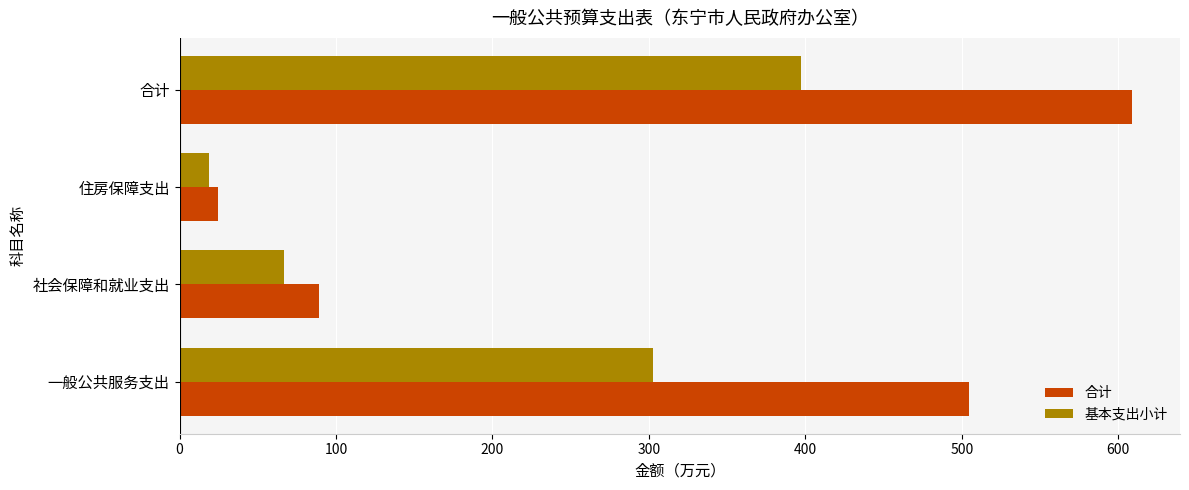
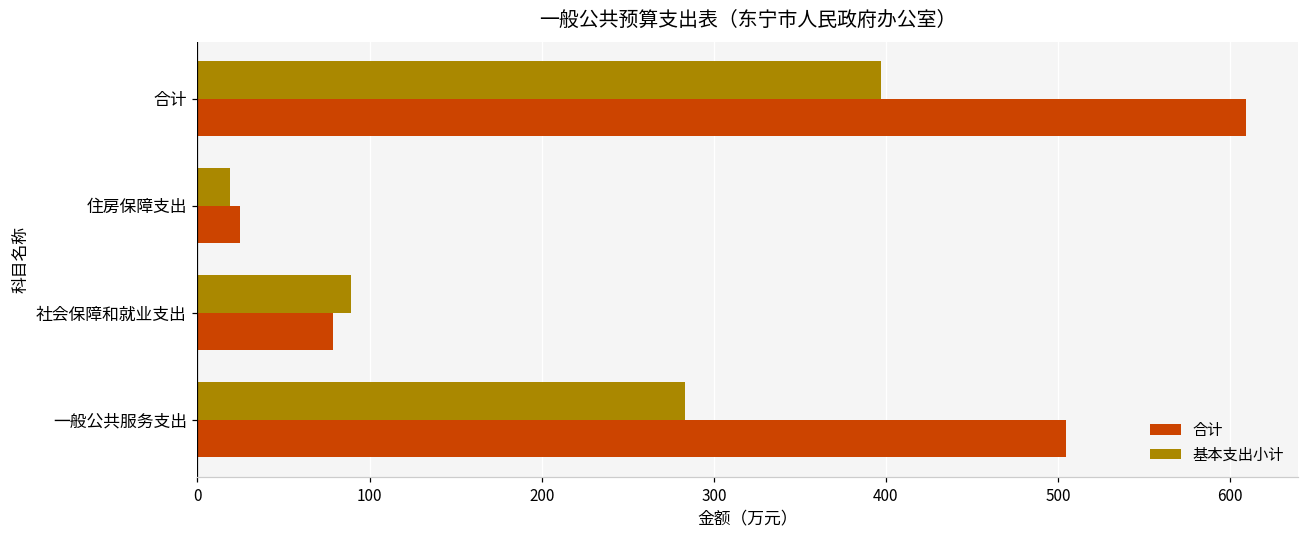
基本支出小计, 社会保障和就业支出: 67 -> 89
合计, 社会保障和就业支出: 89 -> 79
基本支出小计, 一般公共服务支出: 303 -> 283
